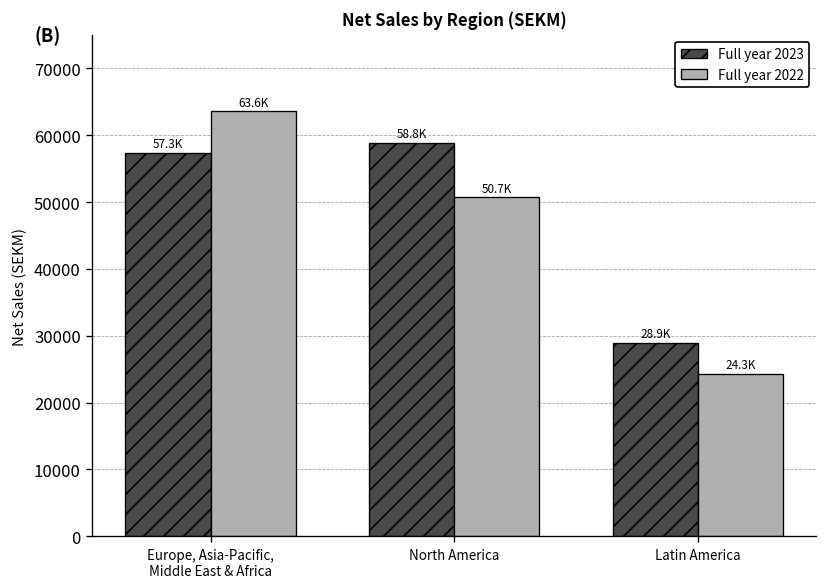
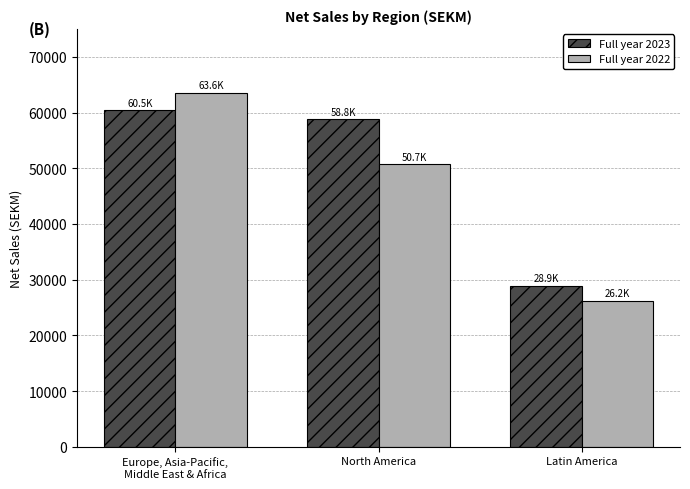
Full year 2023, Europe, Asia-Pacific, Middle East & Africa: 57.3K -> 60.5K
Full year 2022, Latin America: 24.3K -> 26.2K
